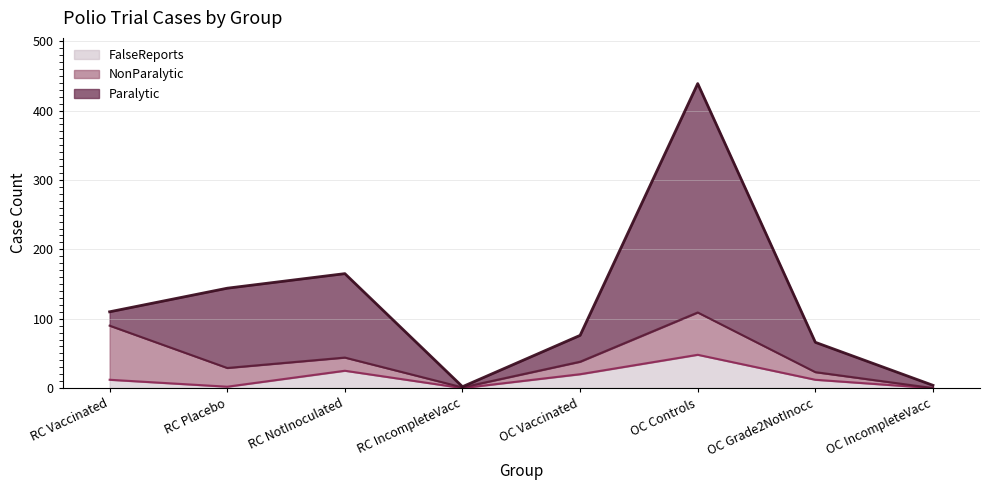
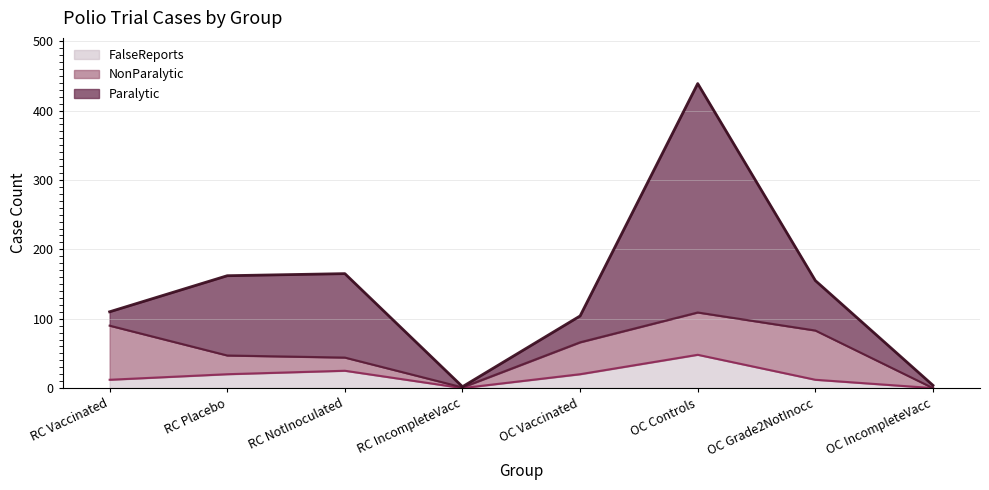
FalseReports, RC Placebo: 0 -> 20
NonParalytic, OC Vaccinated: 20 -> 50
NonParalytic, OC Grade2NotInocc: 10 -> 70
Paralytic, OC Grade2NotInocc: 40 -> 70
